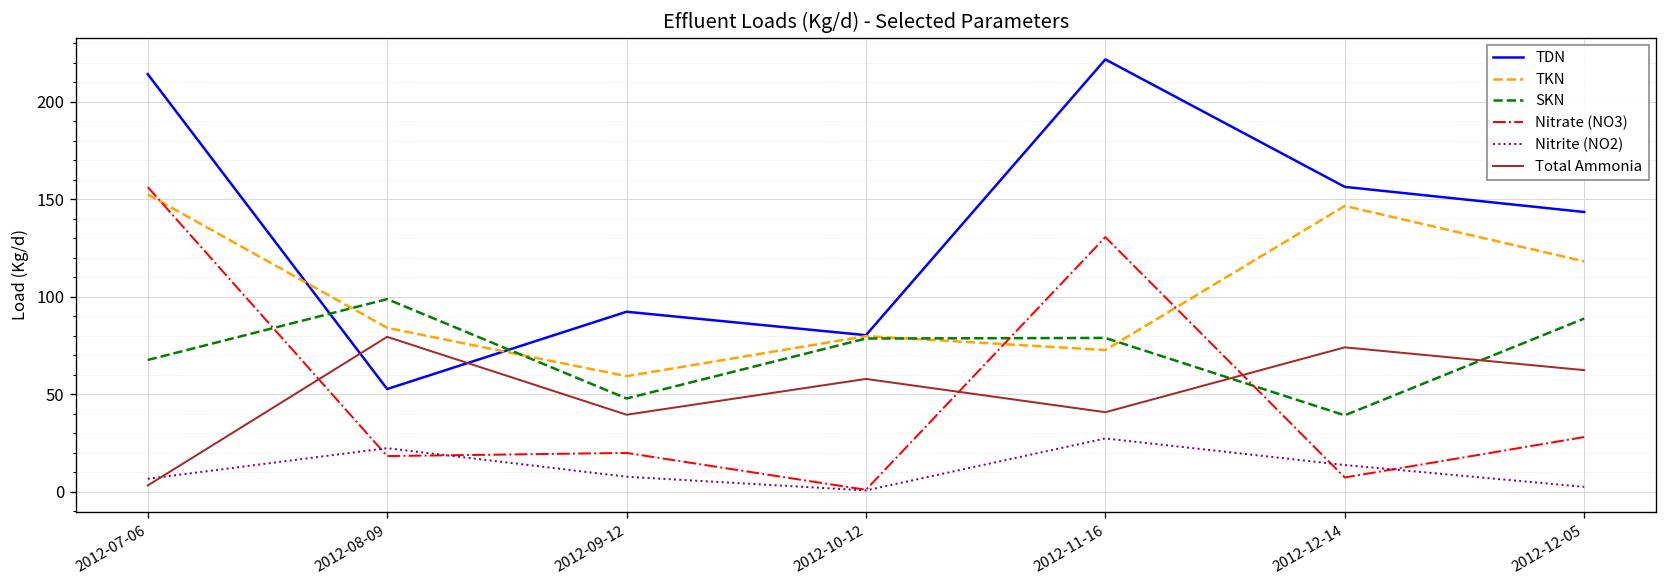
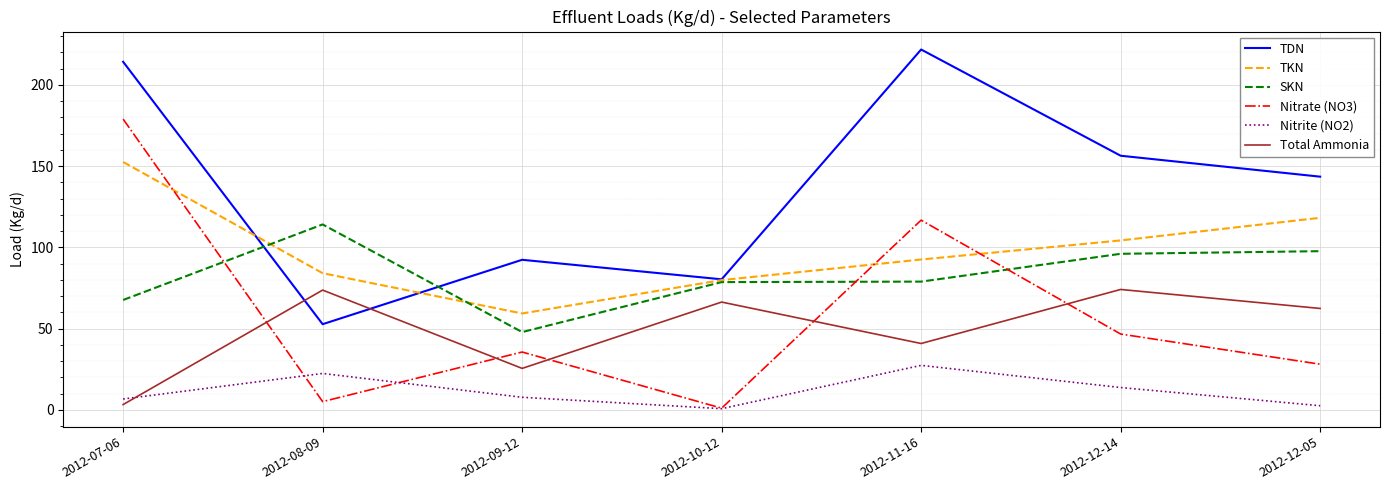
Nitrate (NO3), 2012-07-06: 156 -> 179
SKN, 2012-08-09: 99 -> 114
Nitrate (NO3), 2012-08-09: 18 -> 5
Total Ammonia, 2012-08-09: 79 -> 74
Nitrate (NO3), 2012-09-12: 20 -> 36
Total Ammonia, 2012-09-12: 40 -> 26
Total Ammonia, 2012-10-12: 58 -> 66
TKN, 2012-11-16: 73 -> 93
Nitrate (NO3), 2012-11-16: 131 -> 117
TKN, 2012-12-14: 147 -> 104
SKN, 2012-12-14: 39 -> 96
Nitrate (NO3), 2012-12-14: 7 -> 47
SKN, 2012-12-05: 89 -> 98
